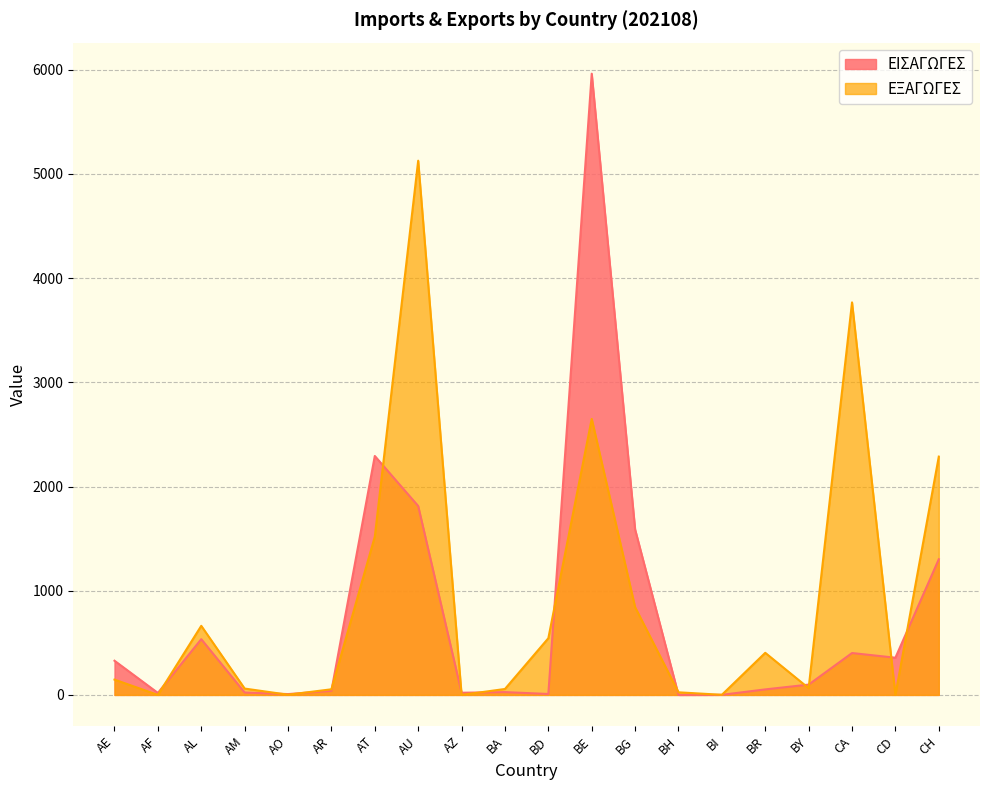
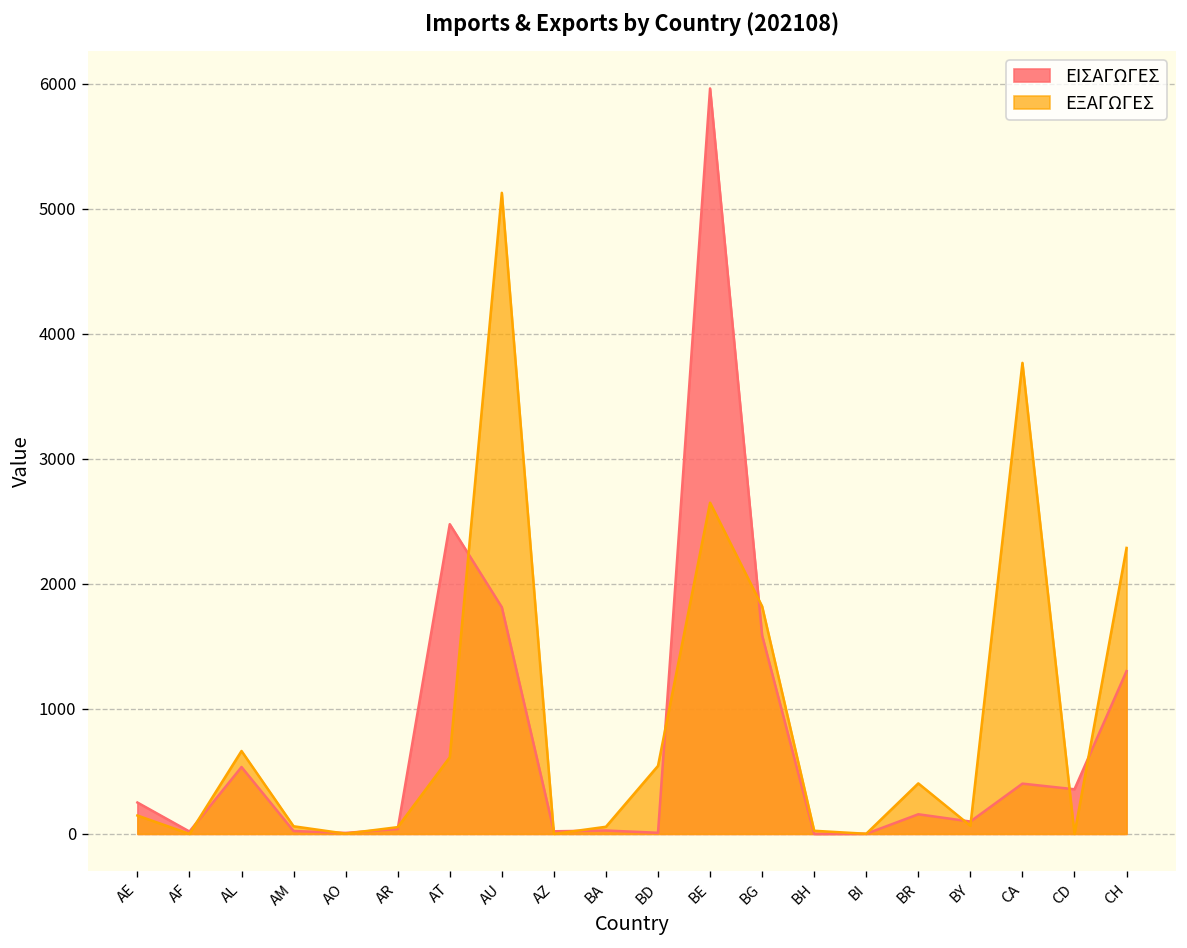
ΕΙΣΑΓΩΓΕΣ, AE: 330 -> 250
ΕΙΣΑΓΩΓΕΣ, AT: 2290 -> 2480
ΕΞΑΓΩΓΕΣ, AT: 1520 -> 610
ΕΞΑΓΩΓΕΣ, BG: 840 -> 1820
ΕΙΣΑΓΩΓΕΣ, BR: 50 -> 160
